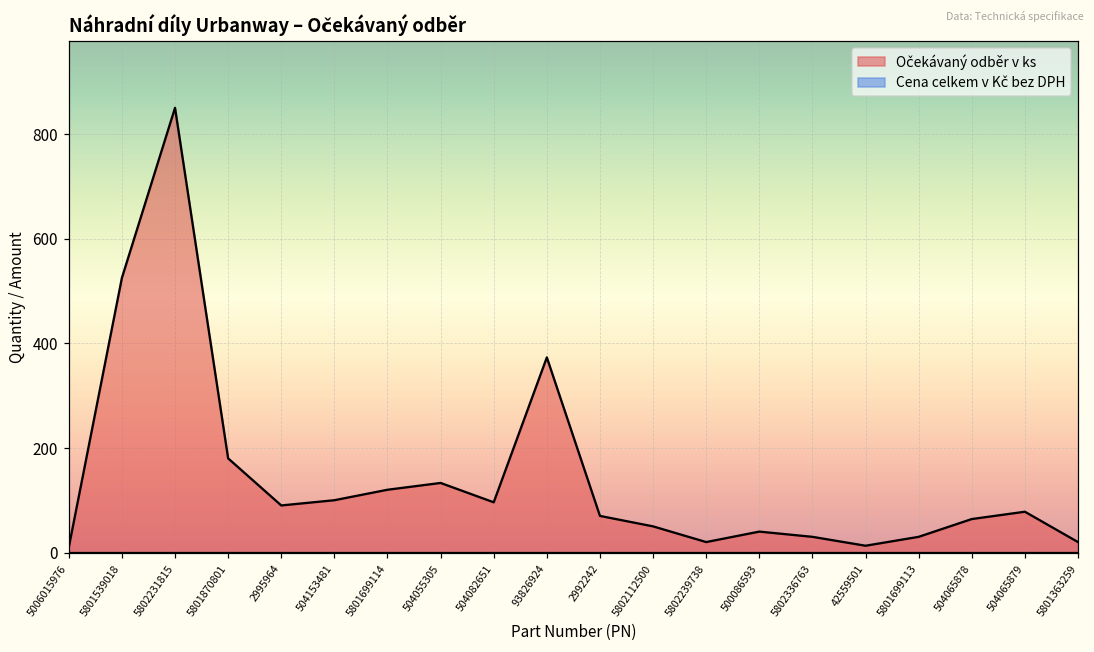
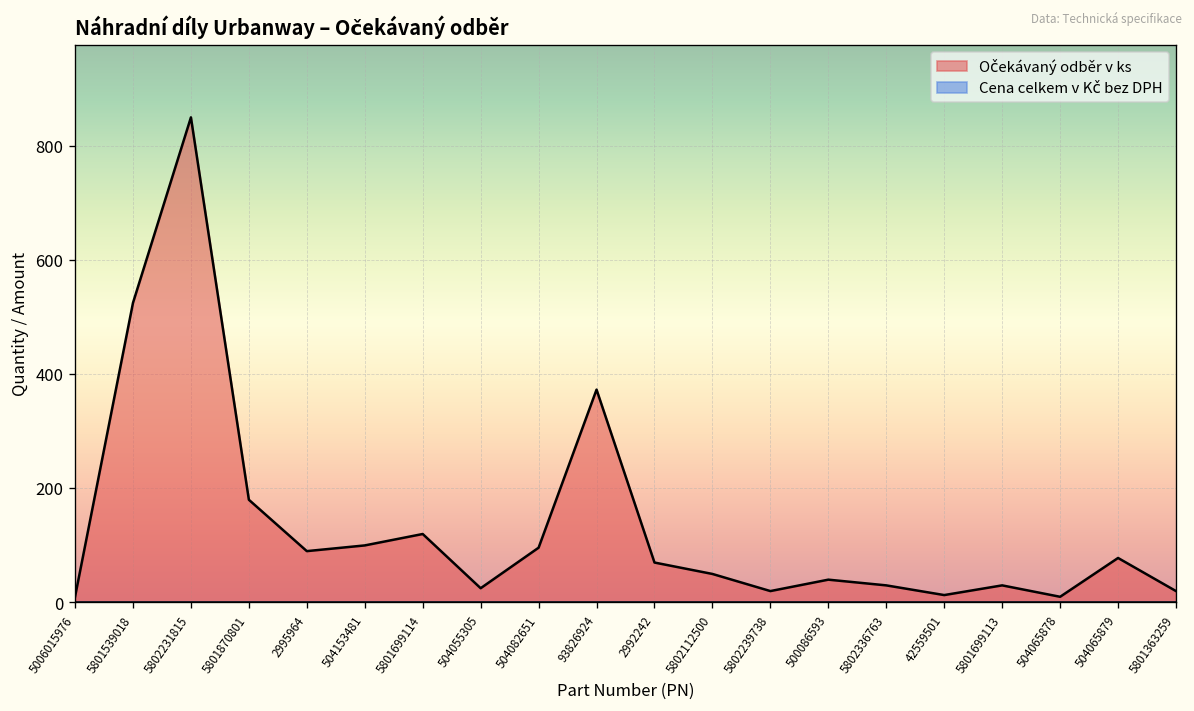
Očekávaný odběr v ks, 504055305: 130 -> 30
Očekávaný odběr v ks, 504065878: 60 -> 10
